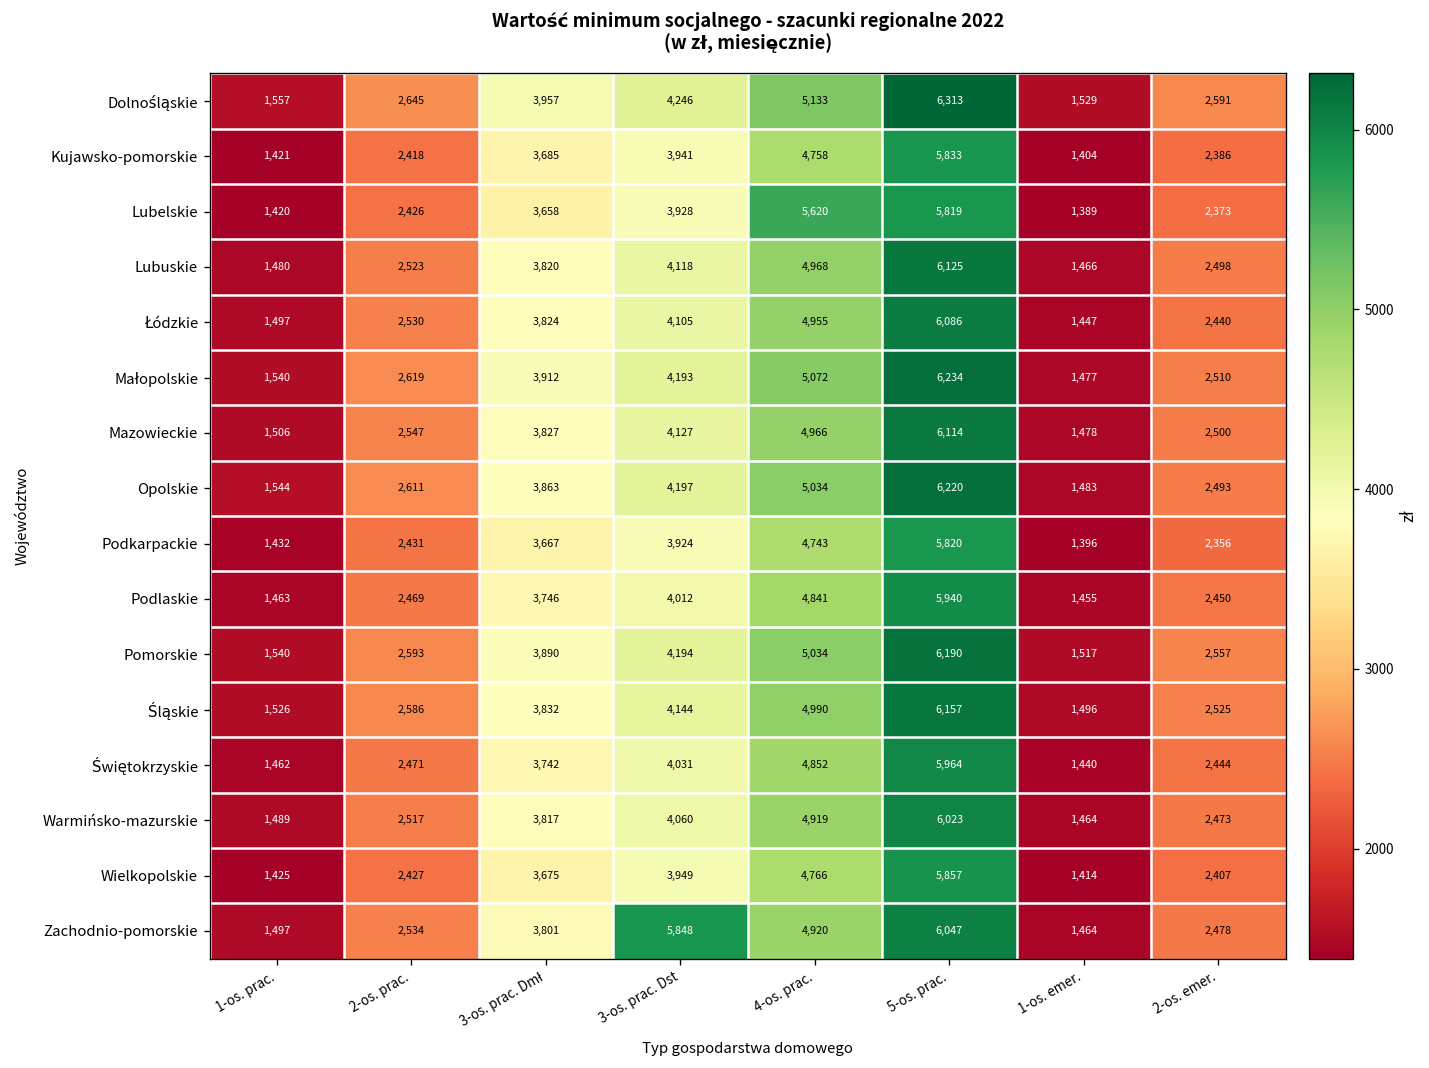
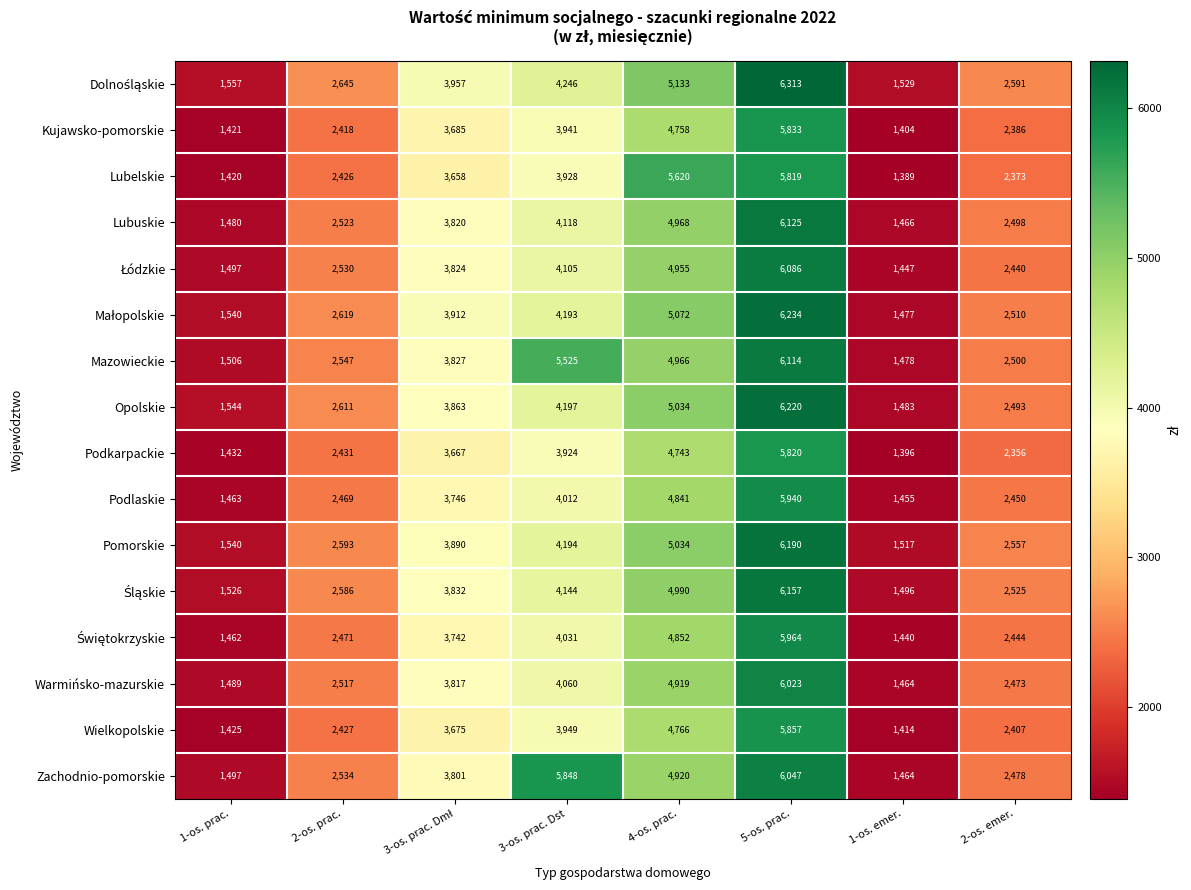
Mazowieckie, 3-os. prac. Dst: 4,127 -> 5,525
